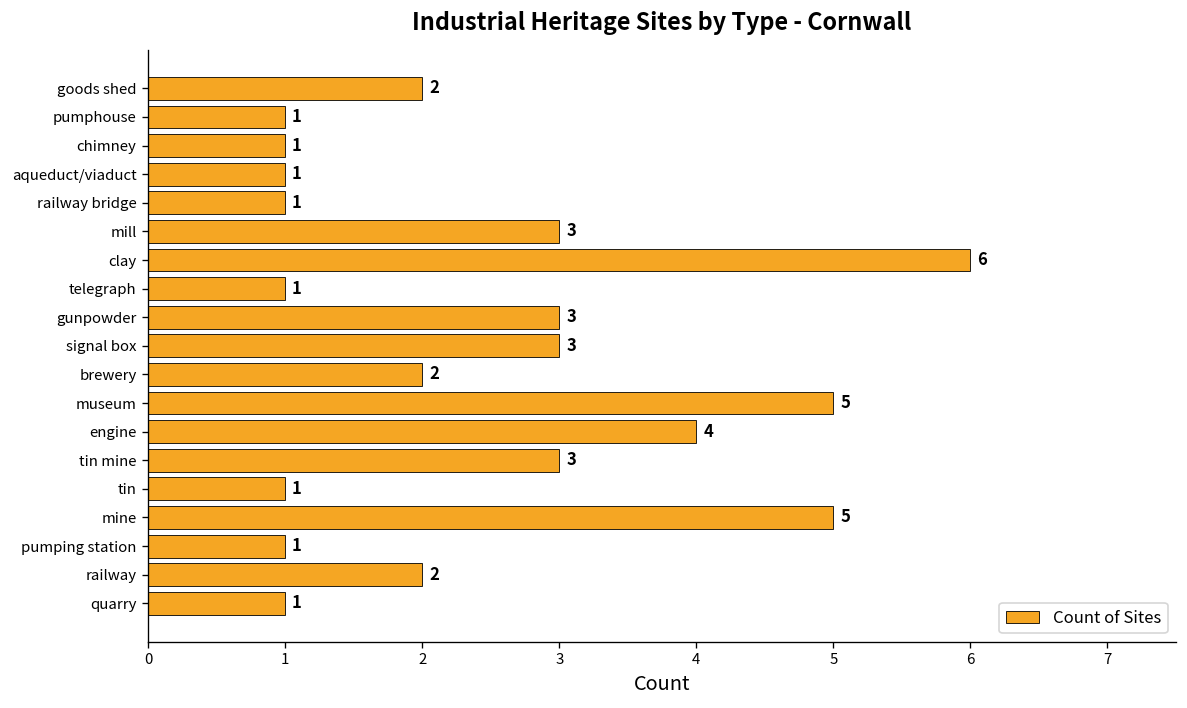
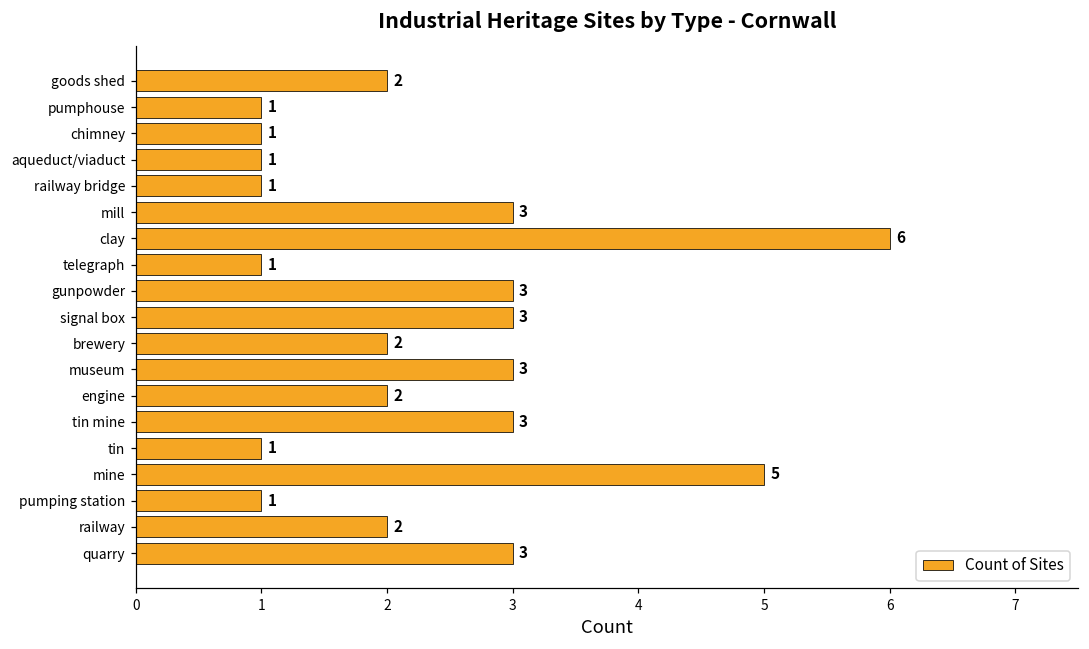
museum: 5 -> 3
engine: 4 -> 2
quarry: 1 -> 3
